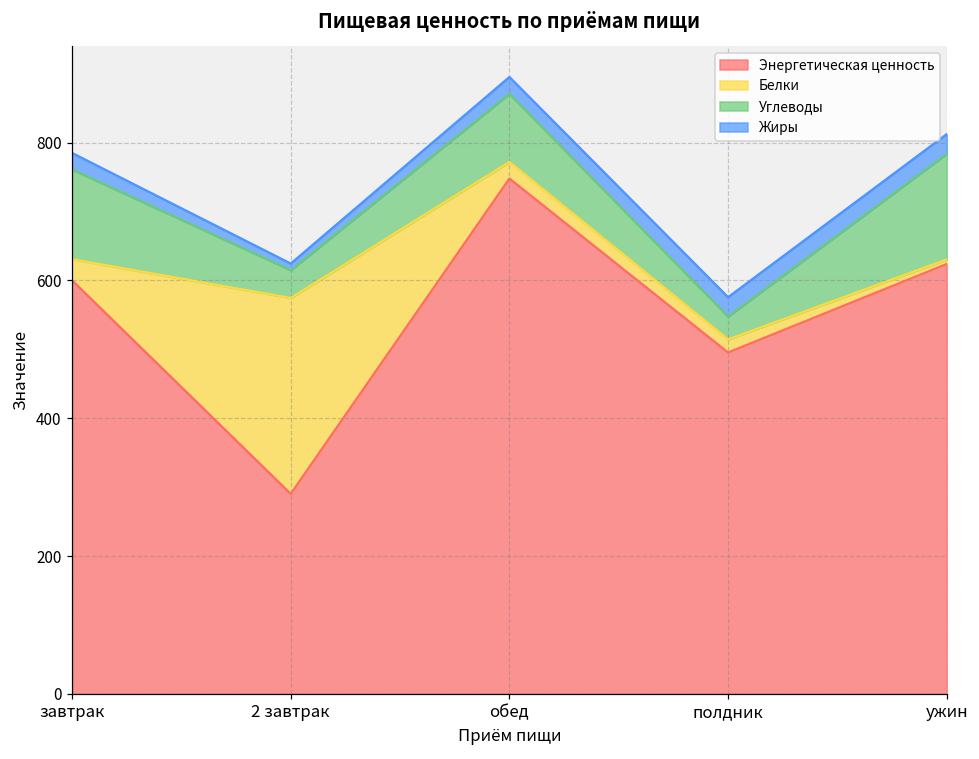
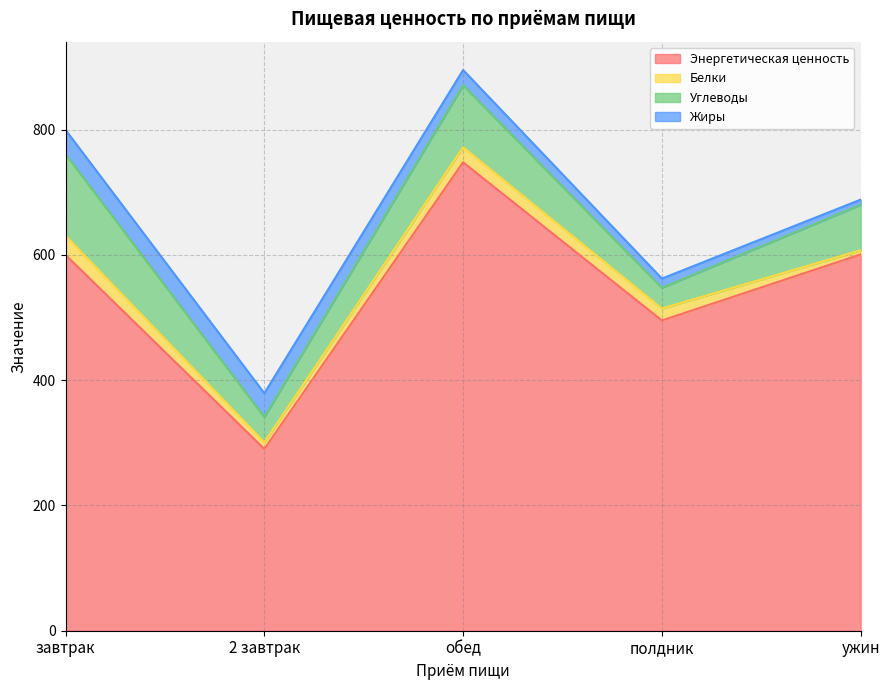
Жиры, завтрак: 20 -> 40
Белки, 2 завтрак: 280 -> 10
Жиры, 2 завтрак: 10 -> 40
Жиры, полдник: 30 -> 10
Энергетическая ценность, ужин: 620 -> 600
Углеводы, ужин: 150 -> 70
Жиры, ужин: 30 -> 10
